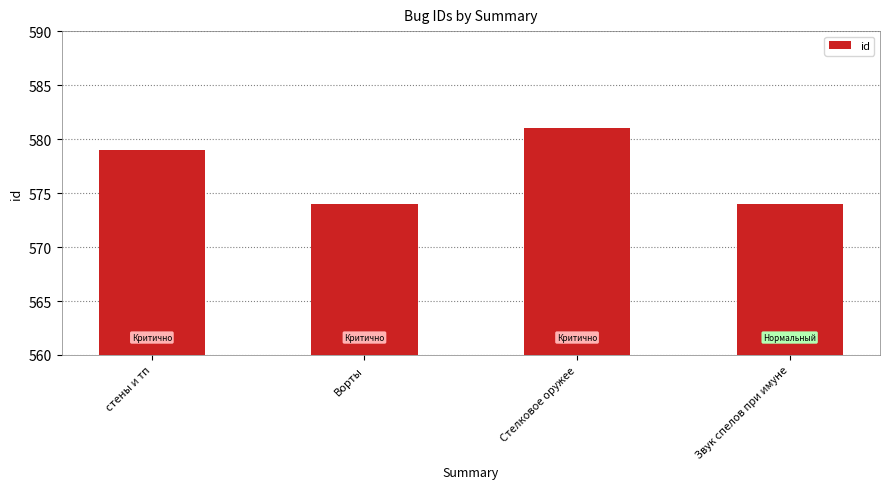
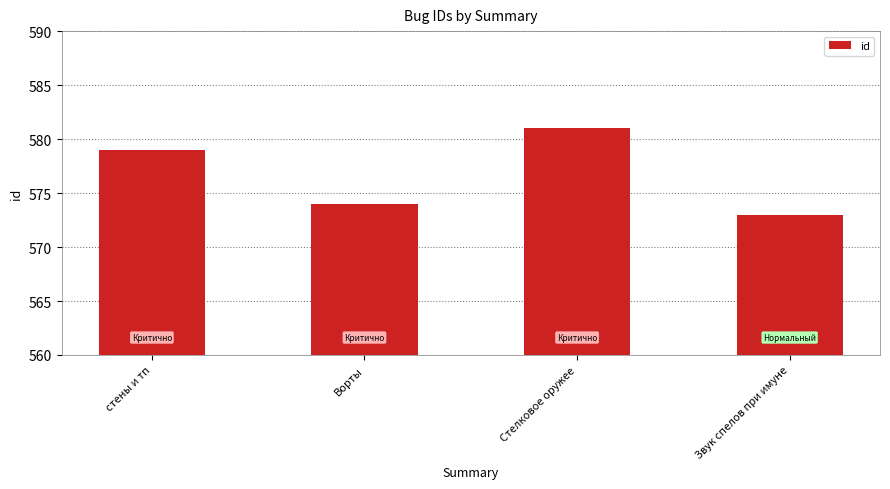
Звук спелов при имуне: 574 -> 573
